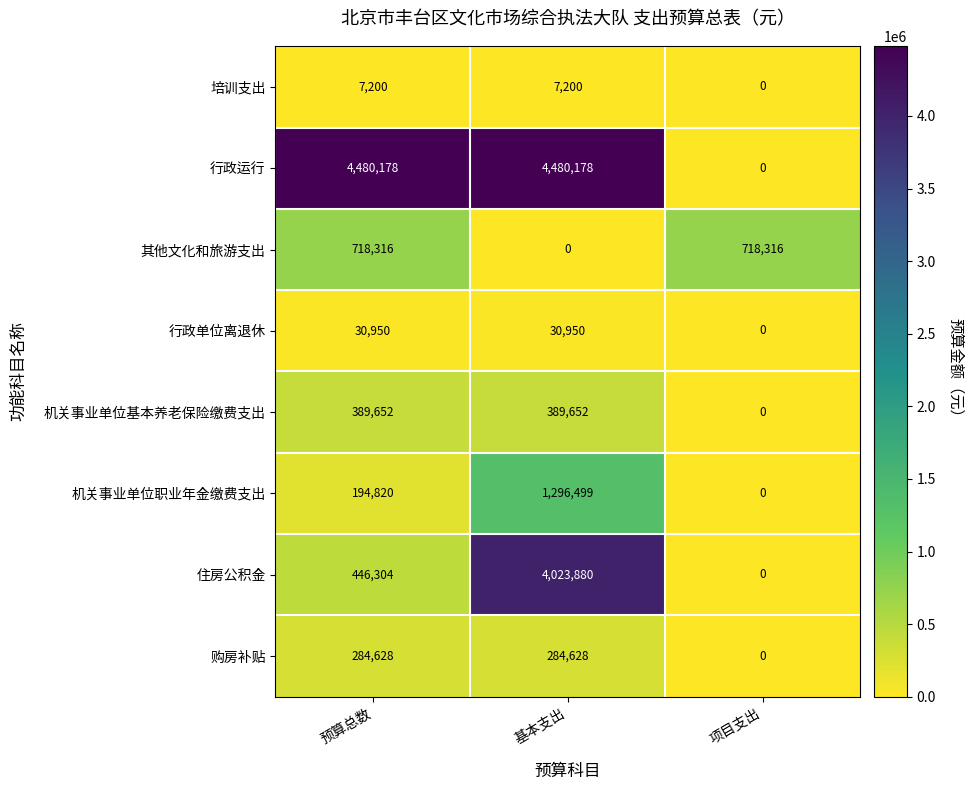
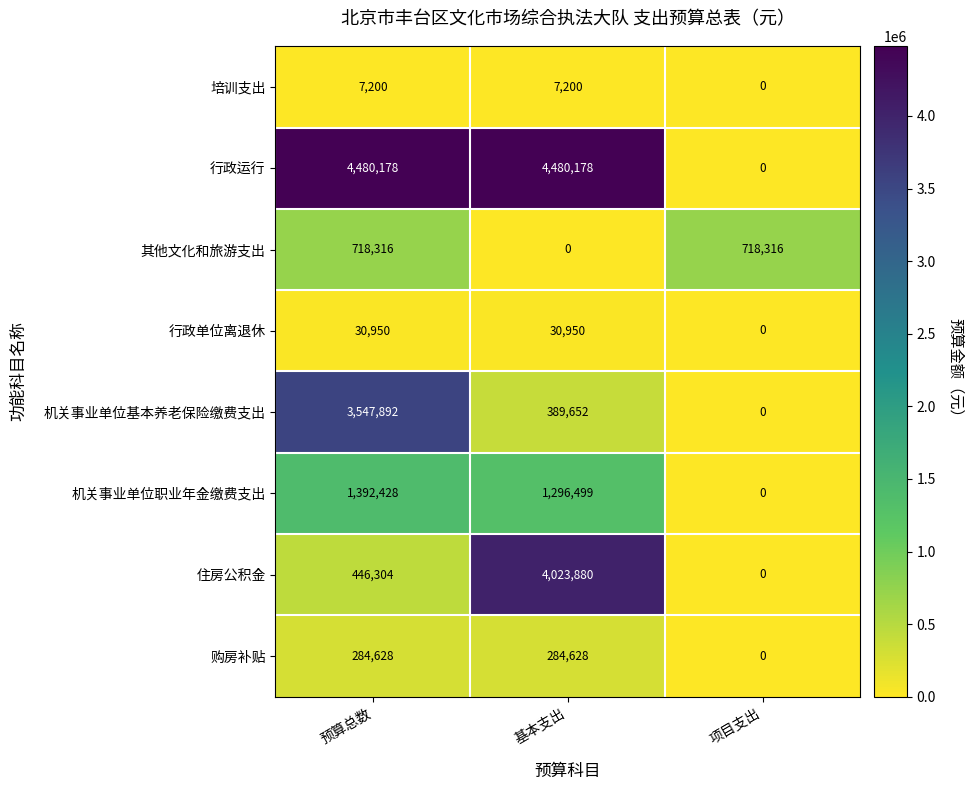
机关事业单位基本养老保险缴费支出, 预算总数: 389,652 -> 3,547,892
机关事业单位职业年金缴费支出, 预算总数: 194,820 -> 1,392,428
